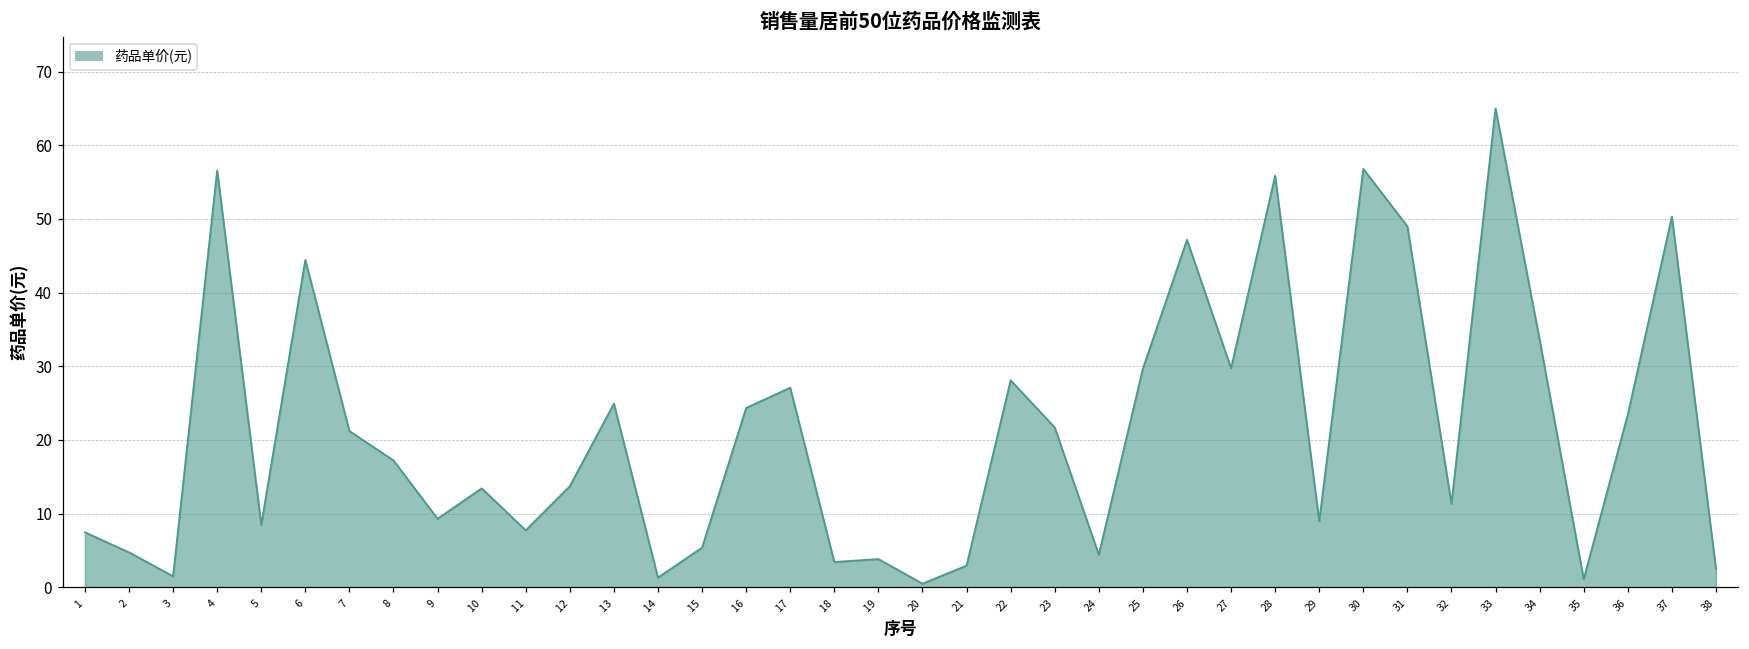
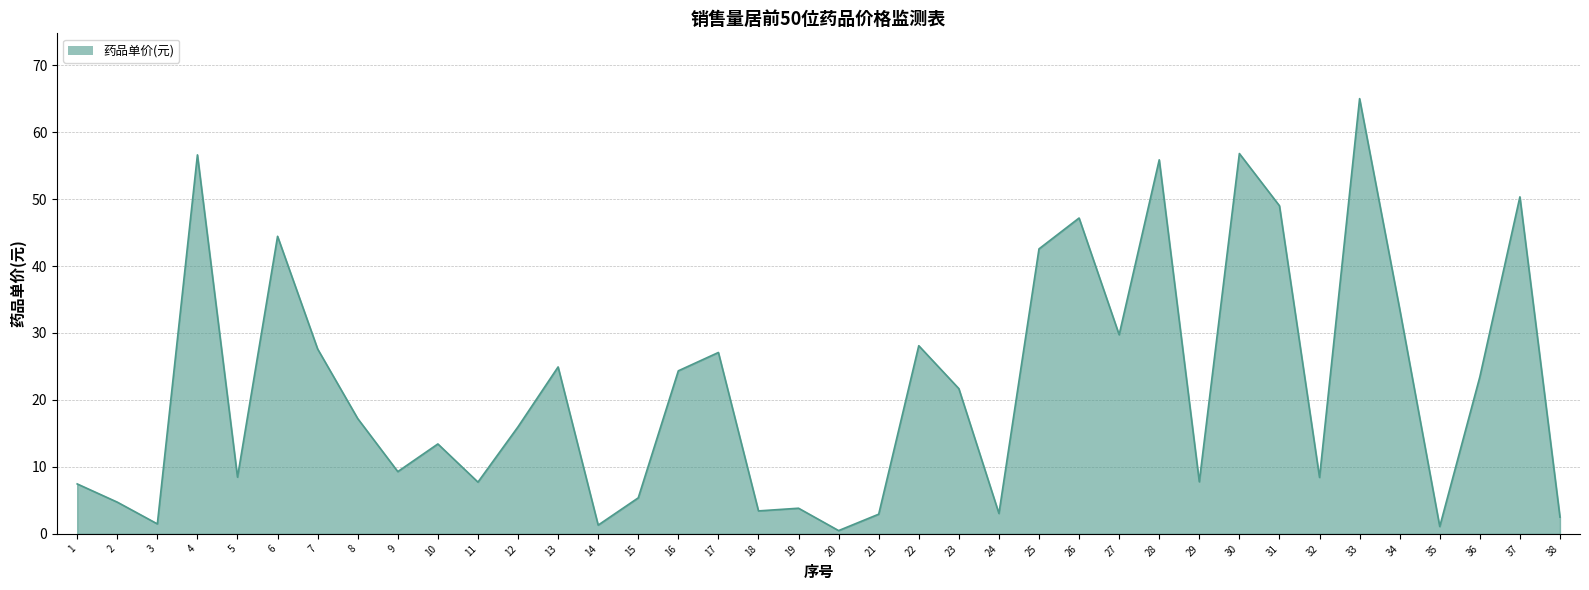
7: 21 -> 28
12: 14 -> 16
24: 4 -> 3
25: 30 -> 43
29: 9 -> 8
32: 11 -> 8
